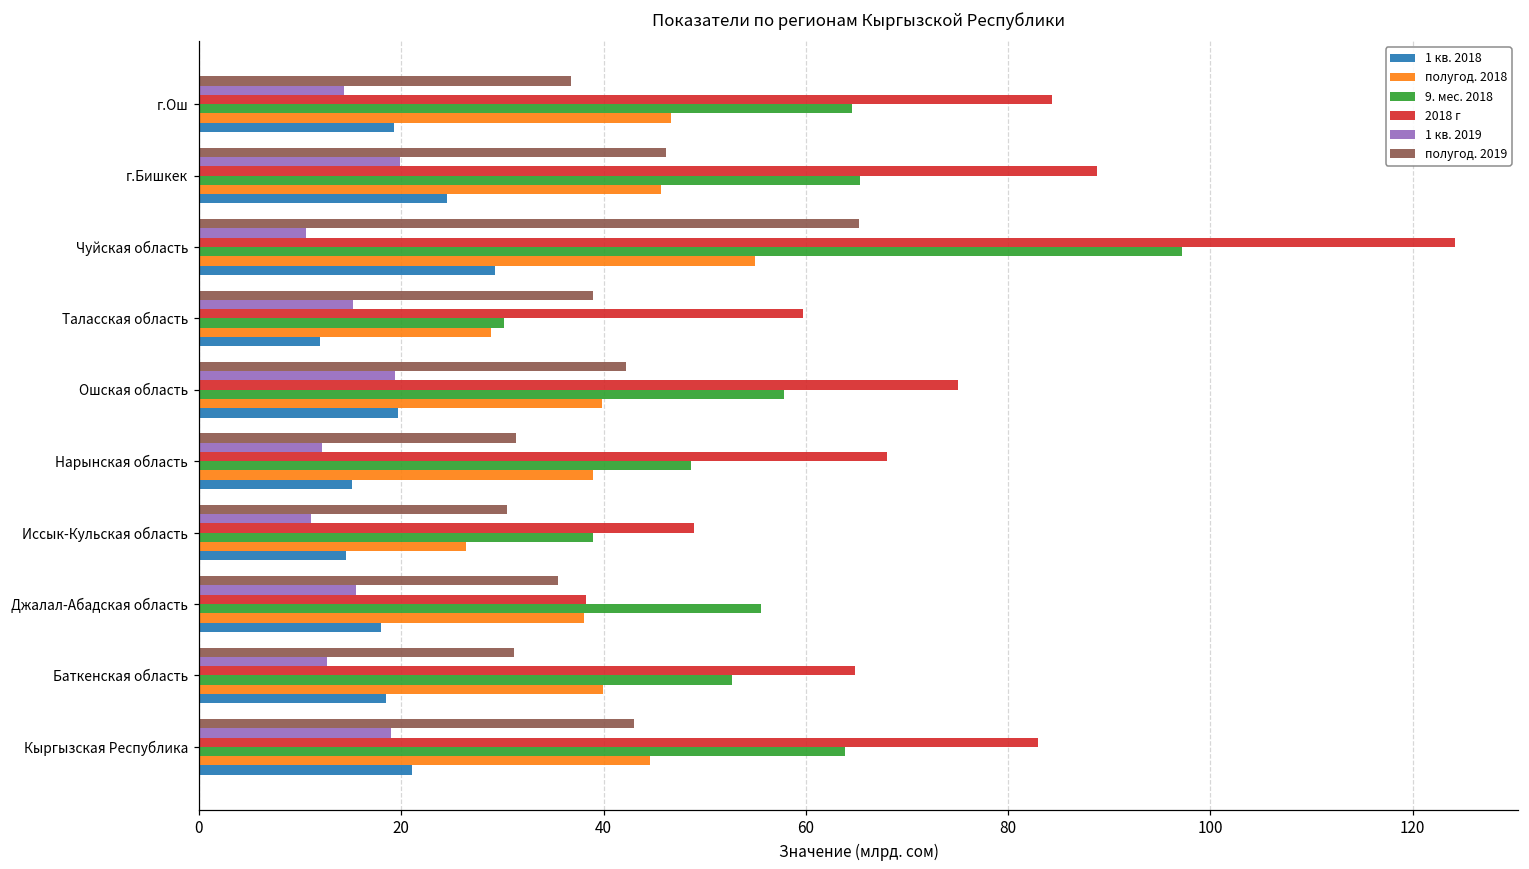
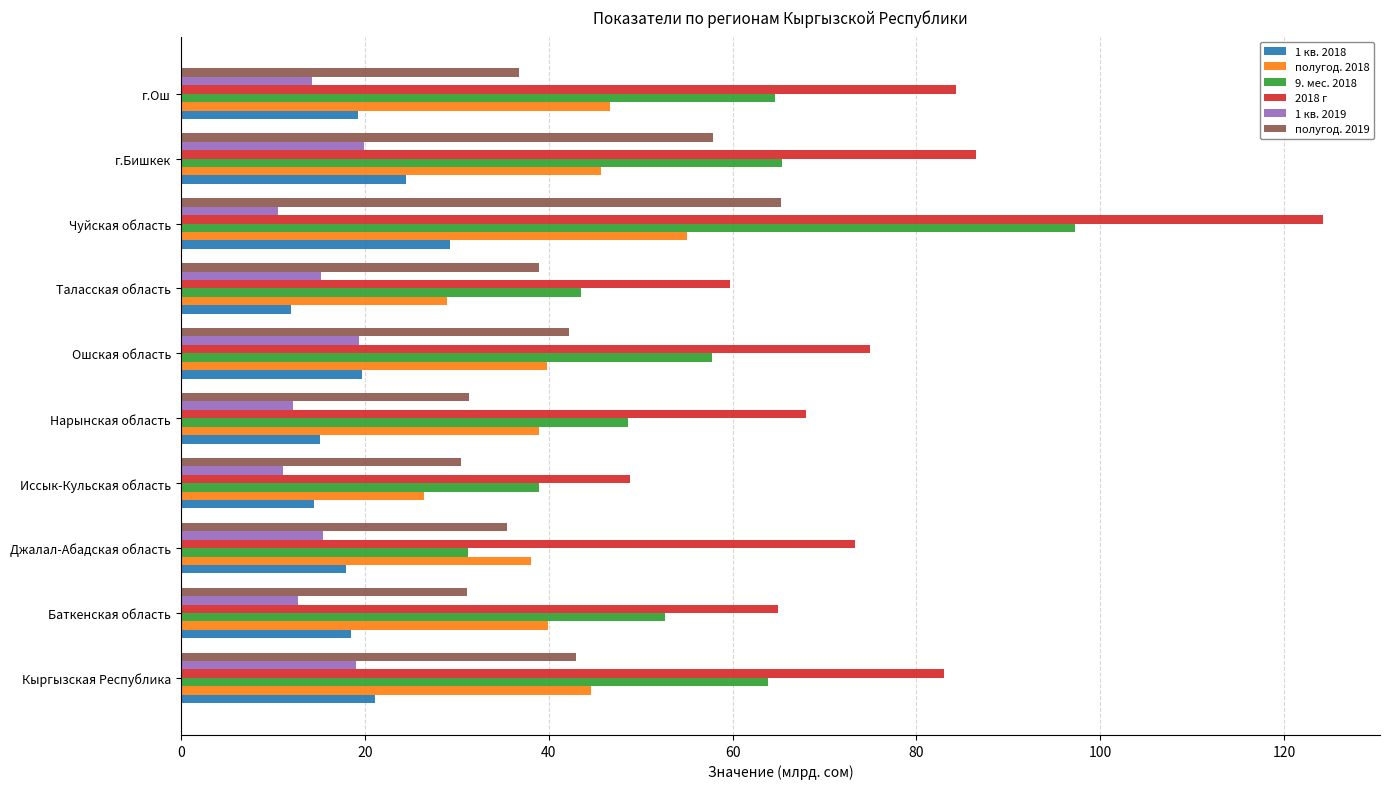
полугод. 2019, г.Бишкек: 46 -> 58
2018 г, г.Бишкек: 89 -> 87
9. мес. 2018, Таласская область: 30 -> 44
2018 г, Джалал-Абадская область: 38 -> 73
9. мес. 2018, Джалал-Абадская область: 56 -> 31
